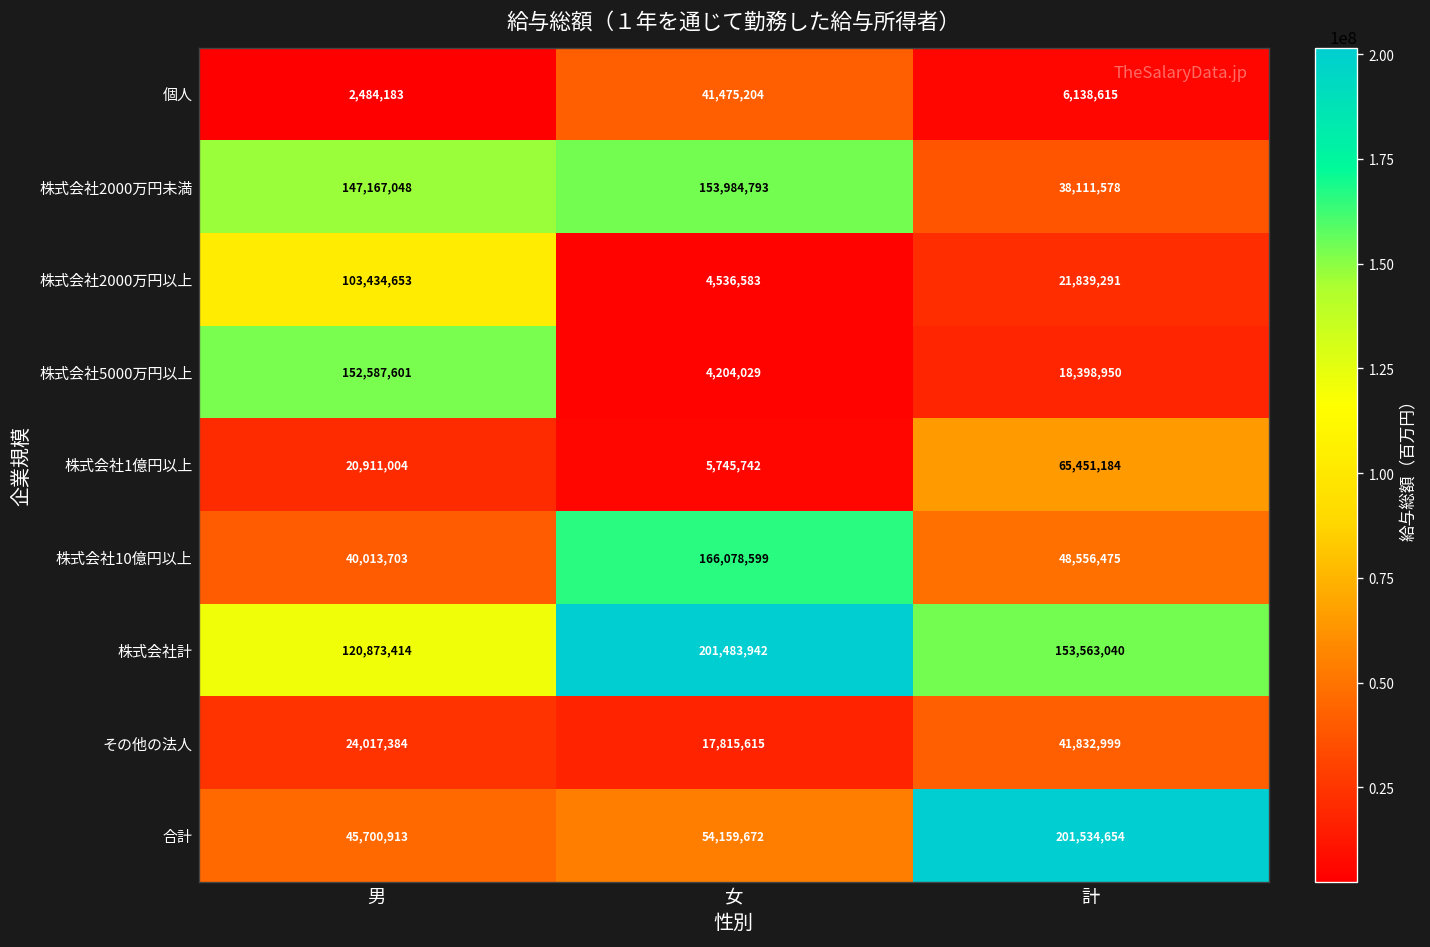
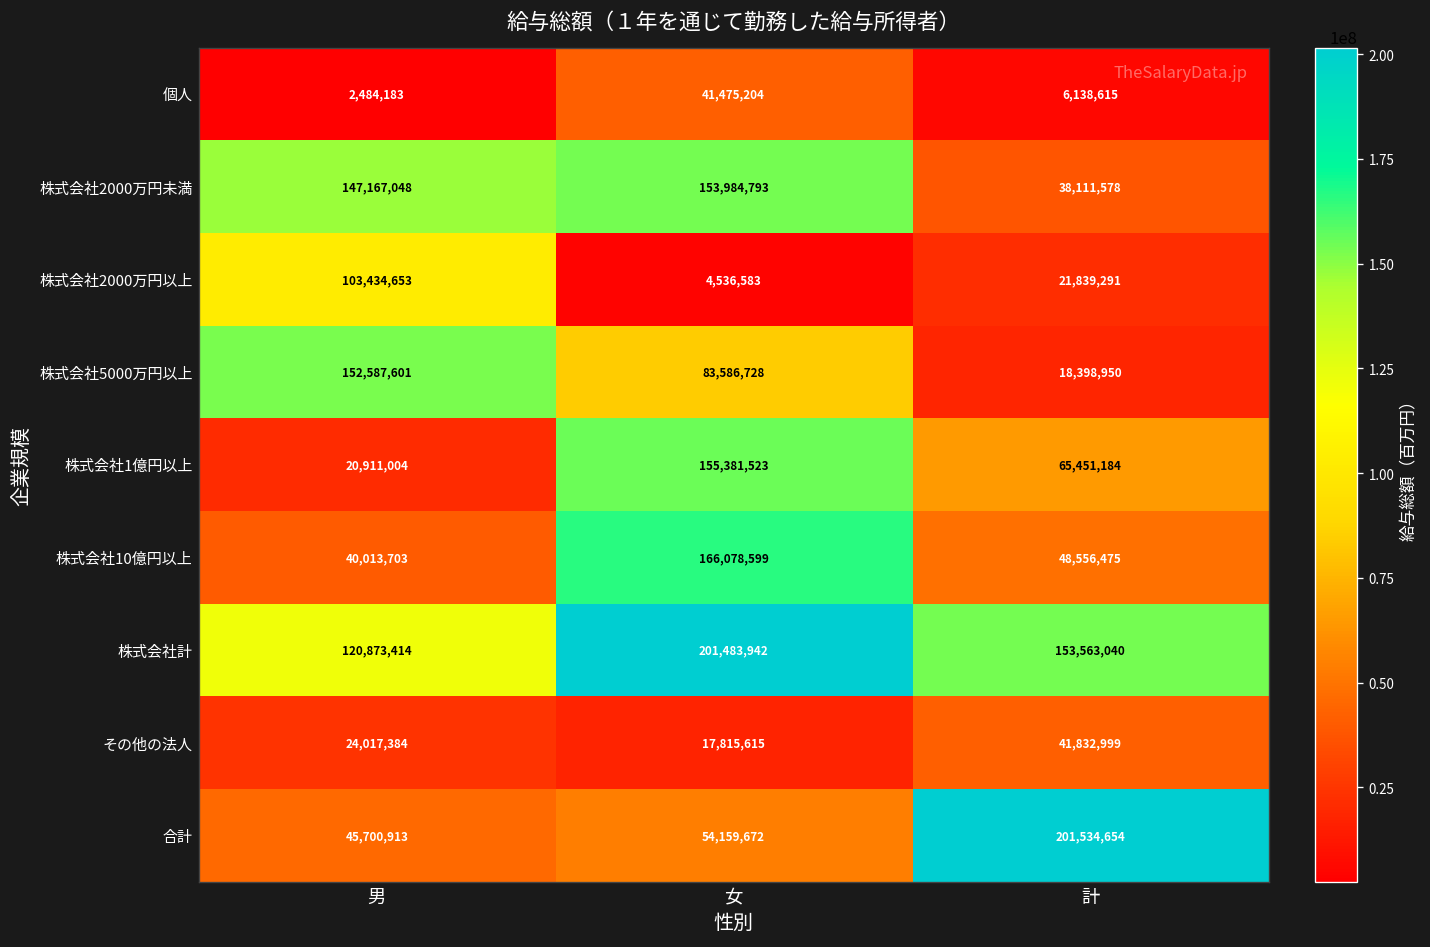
株式会社5000万円以上, 女: 4,204,029 -> 83,586,728
株式会社1億円以上, 女: 5,745,742 -> 155,381,523
